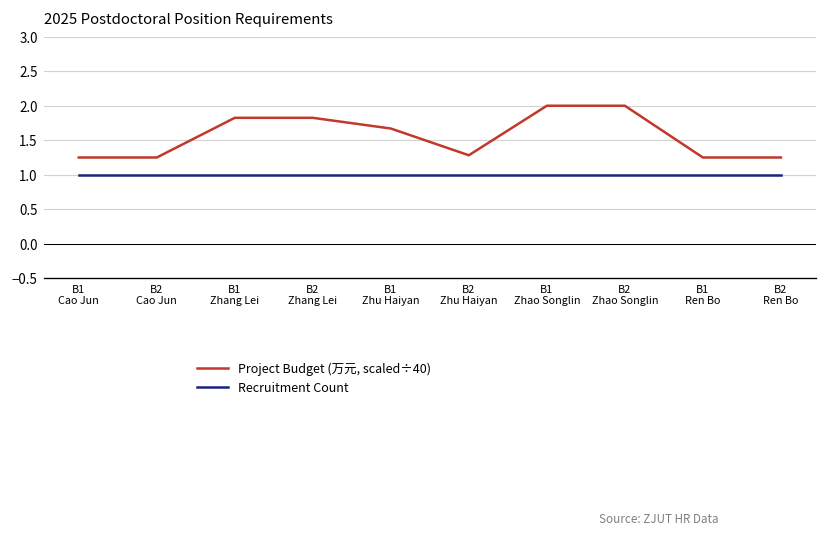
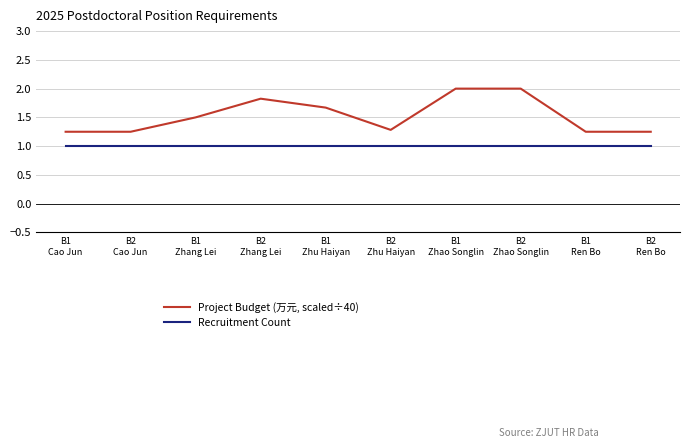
Project Budget (万元, scaled÷40), B1 Zhang Lei: 1.8 -> 1.5
